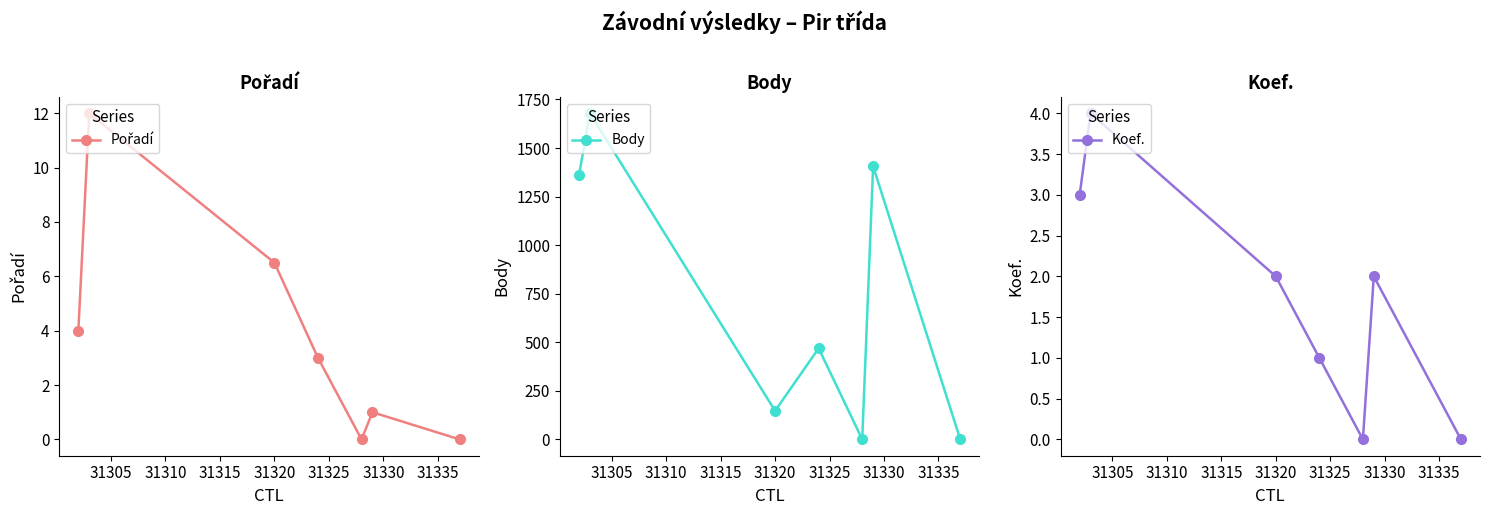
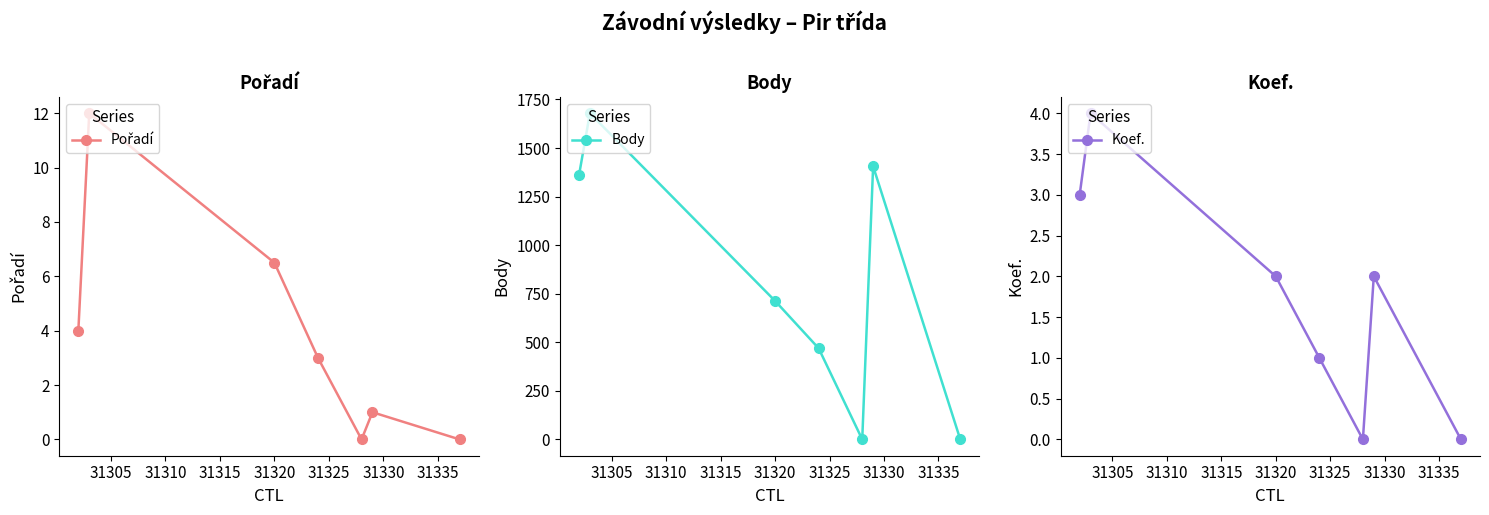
Body, 31320: 150 -> 710
